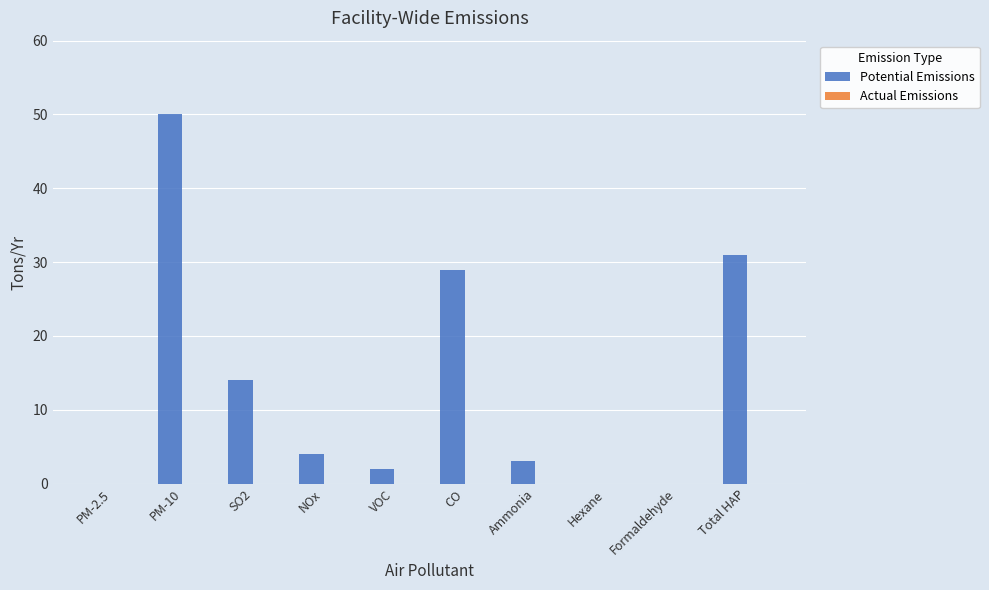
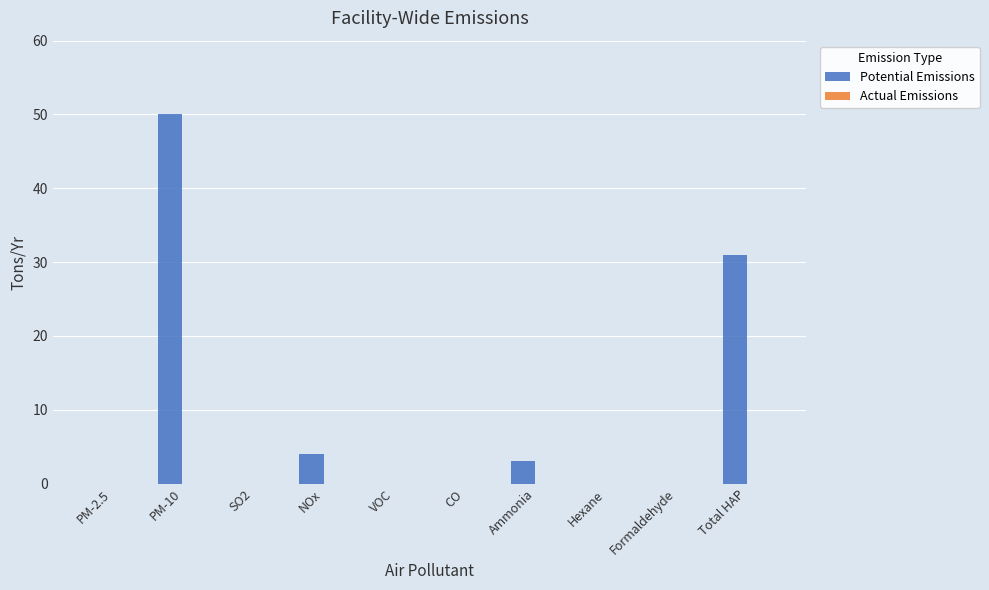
Potential Emissions, SO2: 14 -> 0
Potential Emissions, VOC: 2 -> 0
Potential Emissions, CO: 29 -> 0
